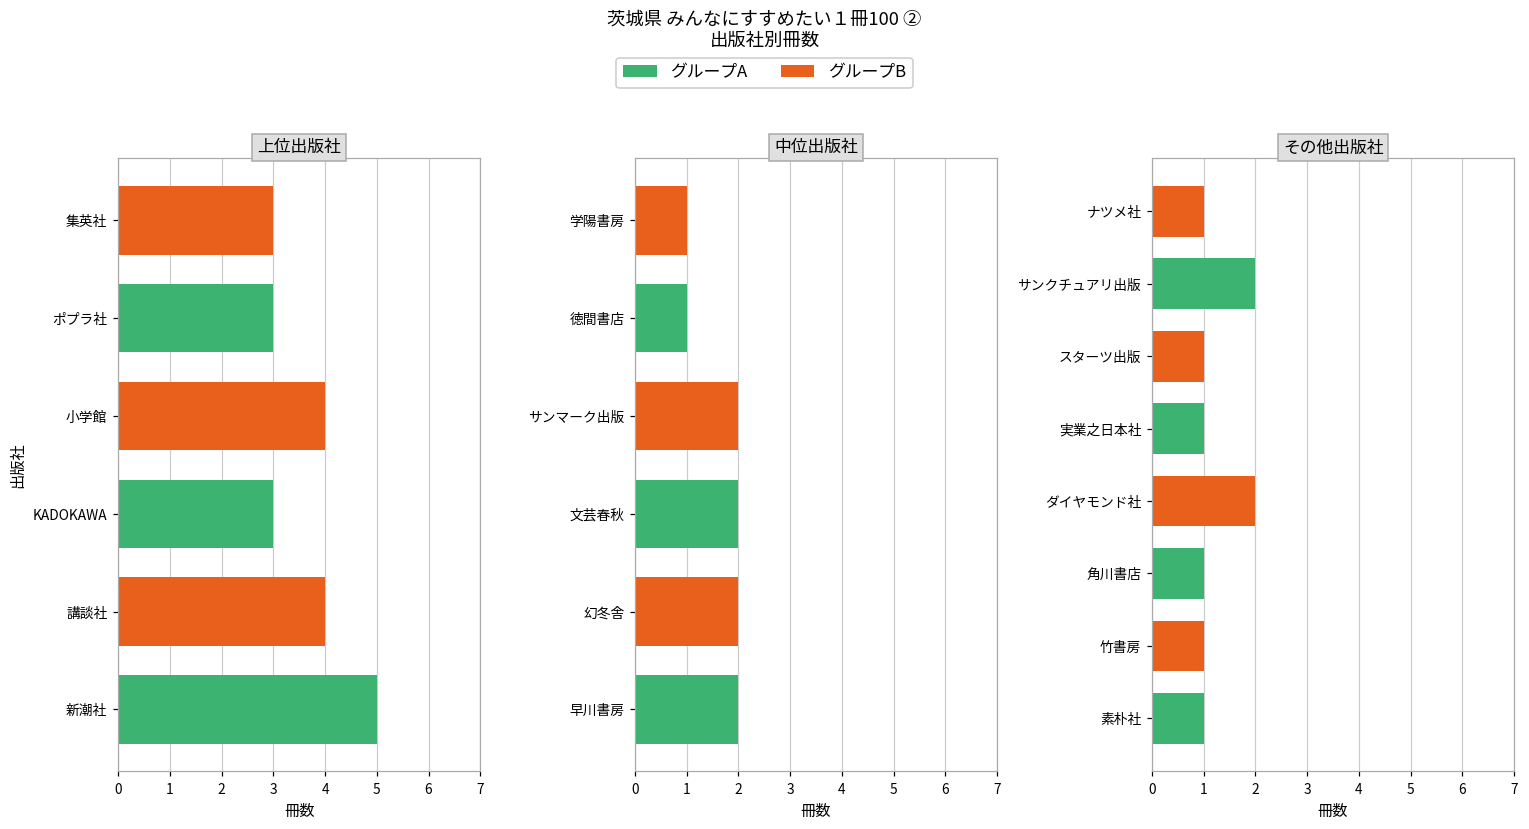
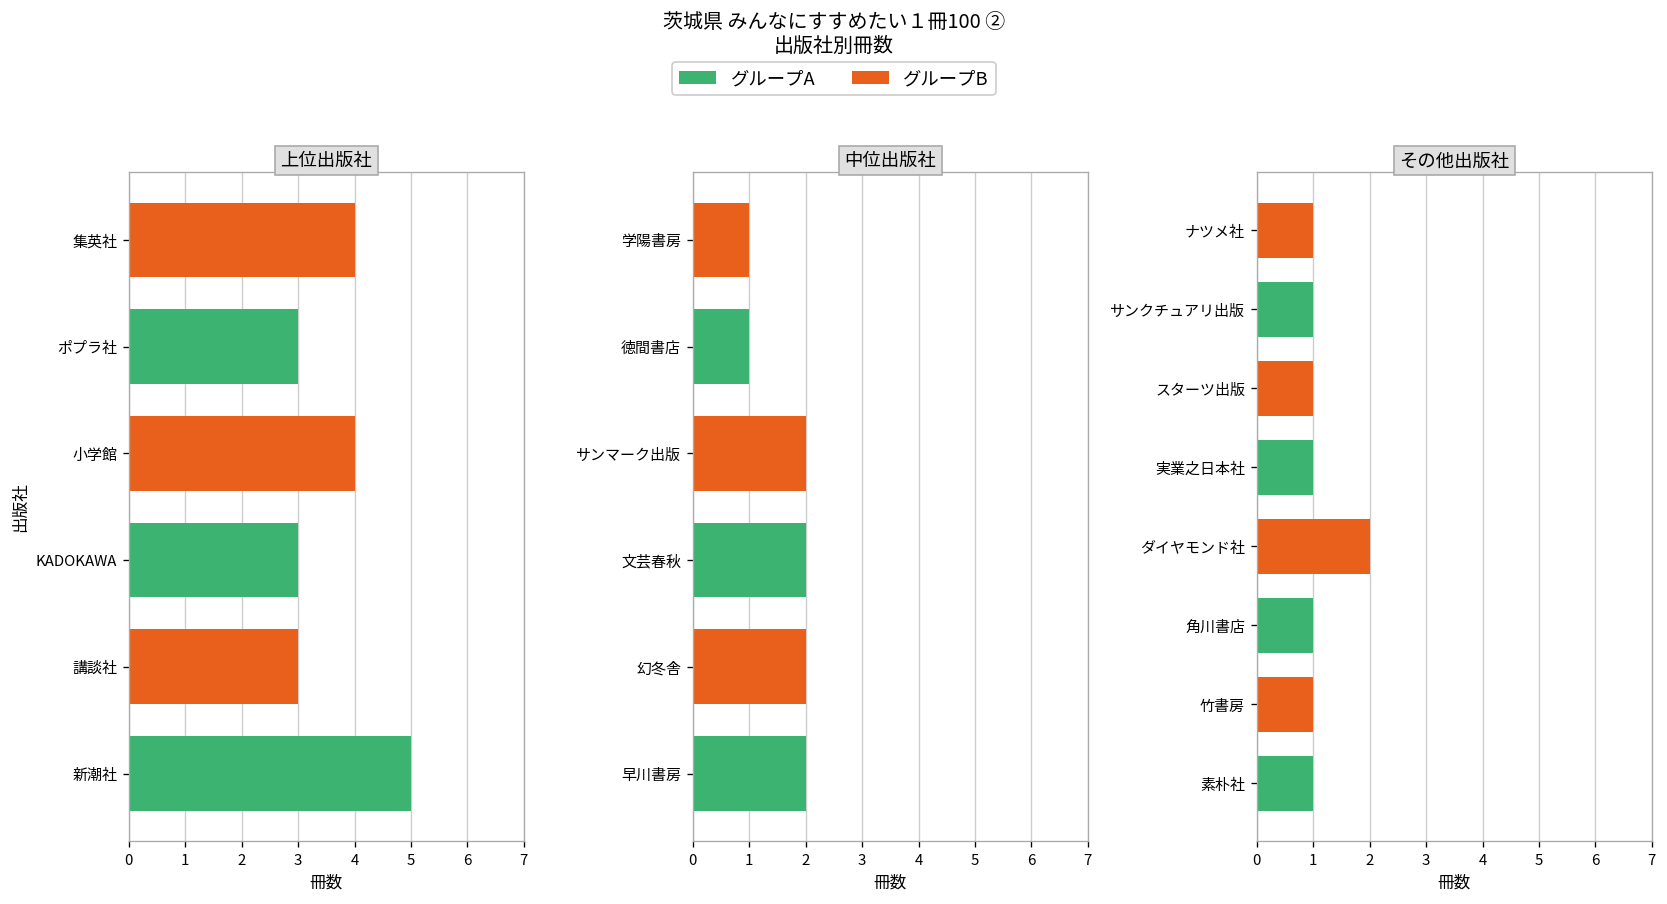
上位出版社, 集英社: 3 -> 4
上位出版社, 講談社: 4 -> 3
その他出版社, サンクチュアリ出版: 2 -> 1
